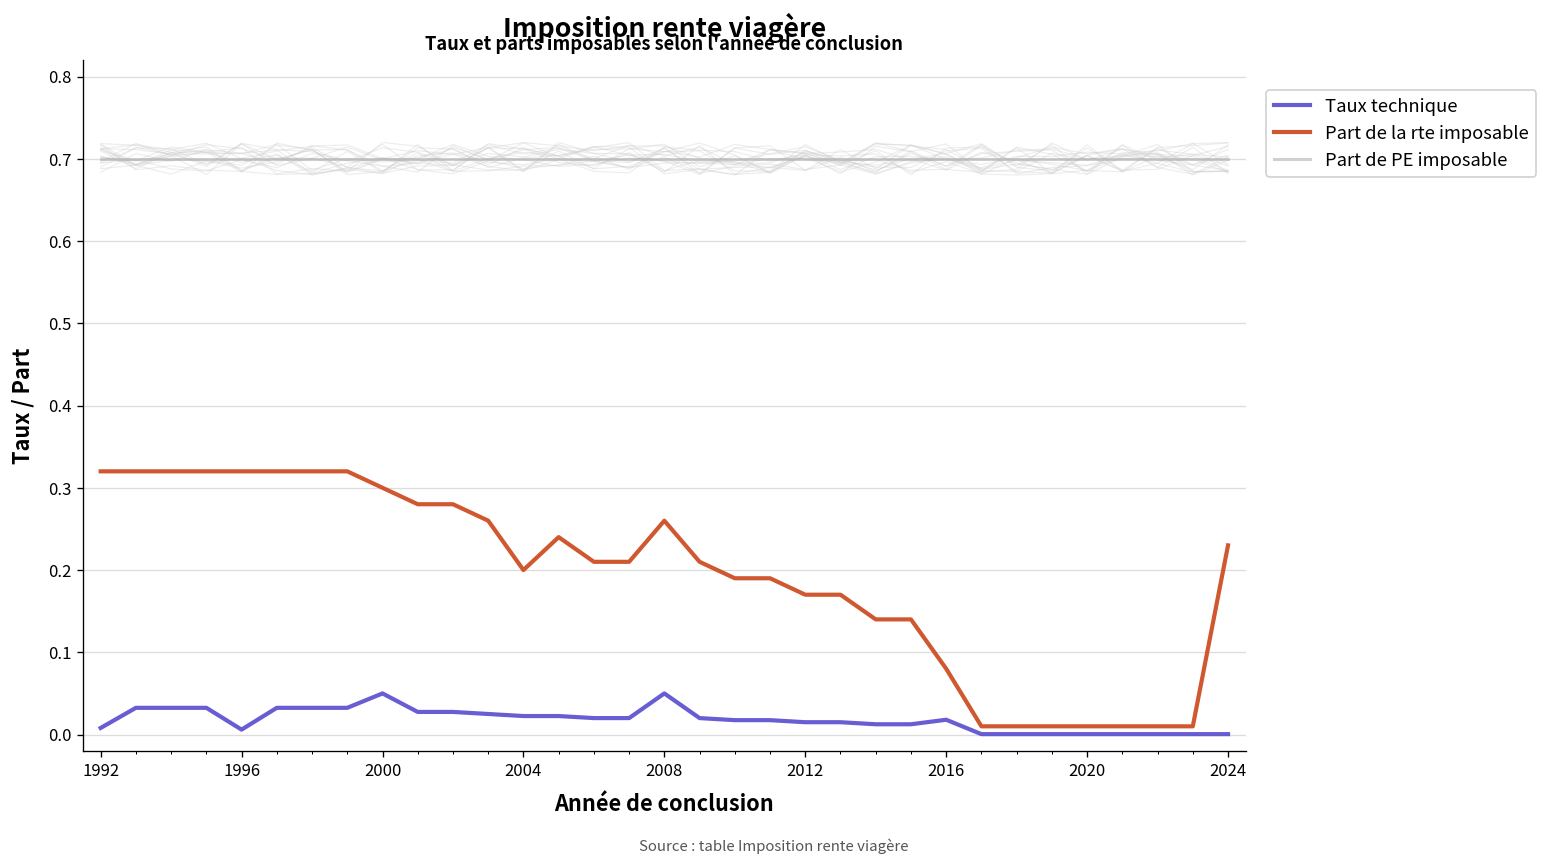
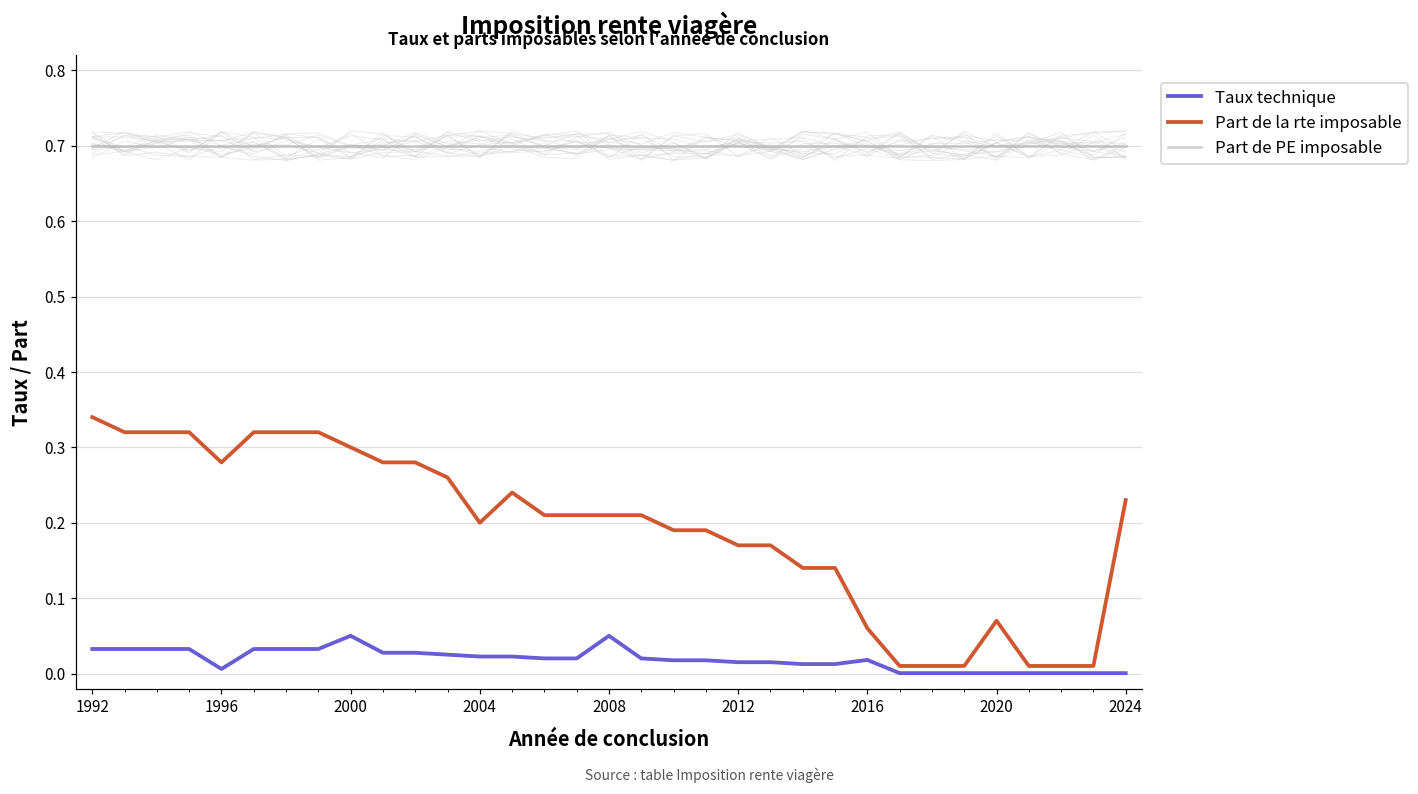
Taux technique, 1992: 0.01 -> 0.03
Part de la rte imposable, 1992: 0.32 -> 0.34
Part de la rte imposable, 1996: 0.32 -> 0.28
Part de la rte imposable, 2008: 0.26 -> 0.21
Part de la rte imposable, 2016: 0.08 -> 0.06
Part de la rte imposable, 2020: 0.01 -> 0.07
